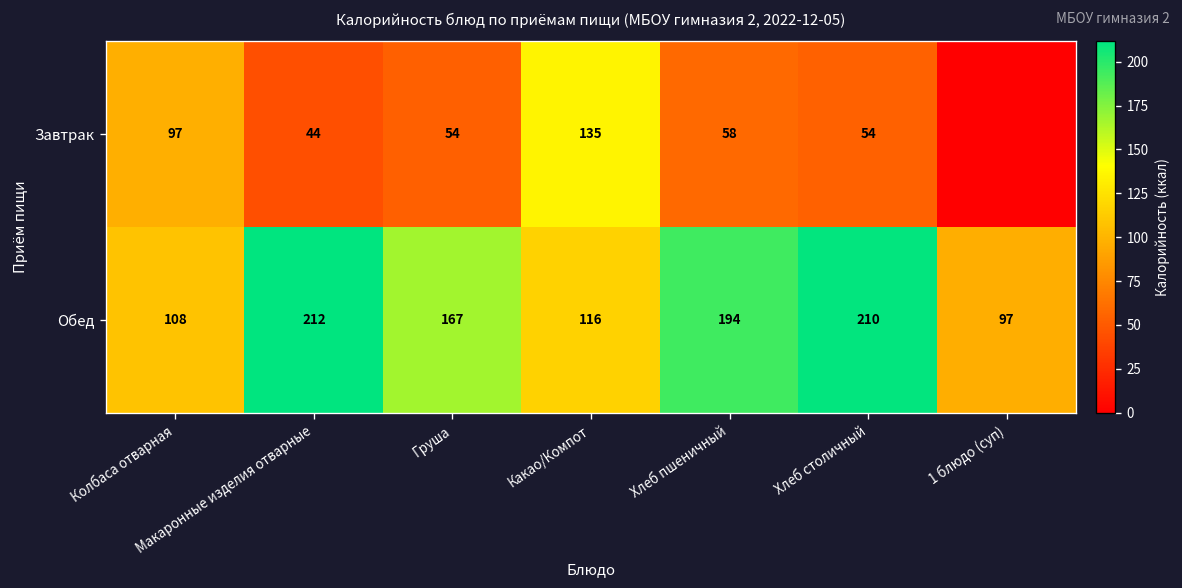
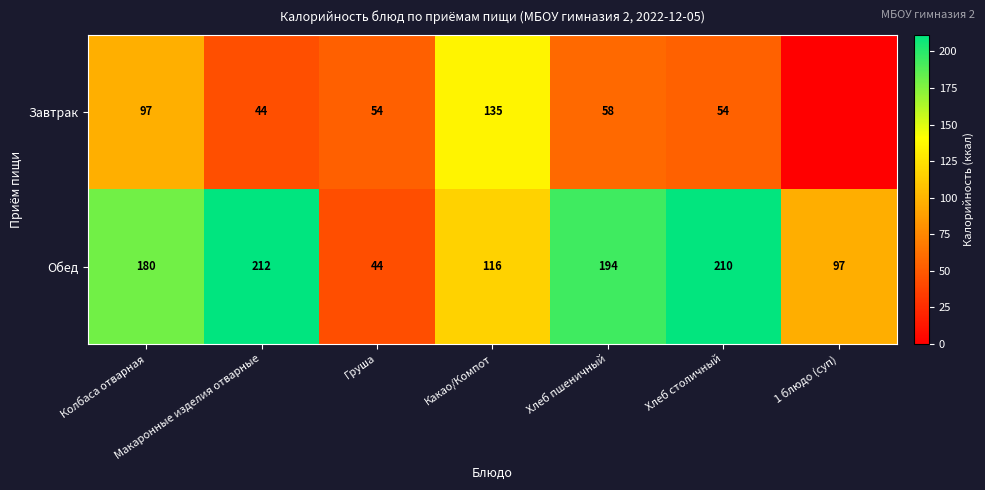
Обед, Колбаса отварная: 108 -> 180
Обед, Груша: 167 -> 44
